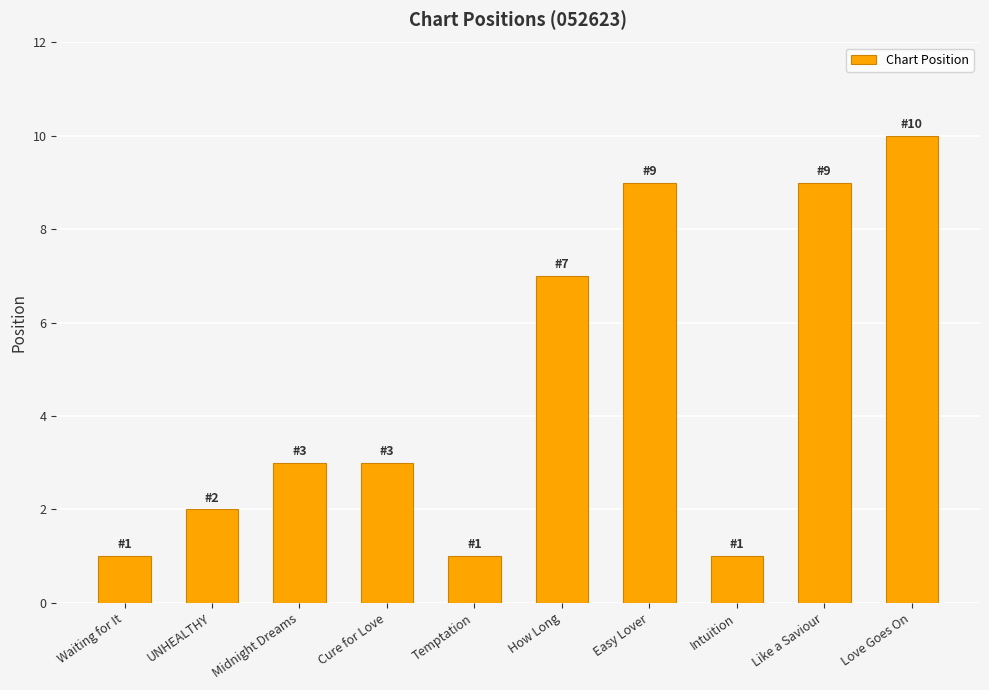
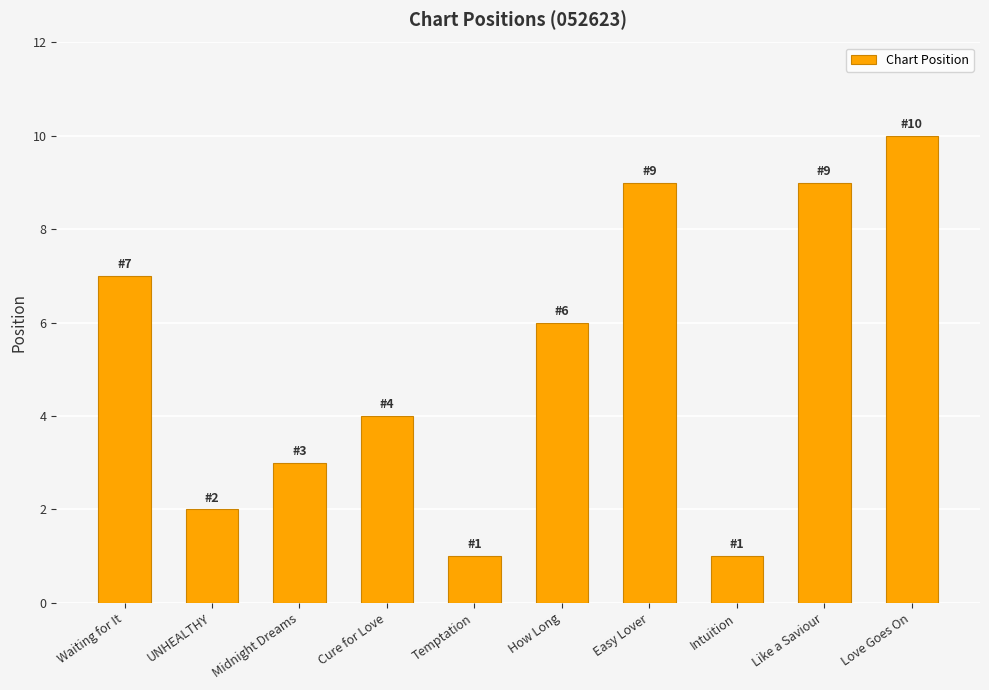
Waiting for It: 1 -> 7
Cure for Love: 3 -> 4
How Long: 7 -> 6
